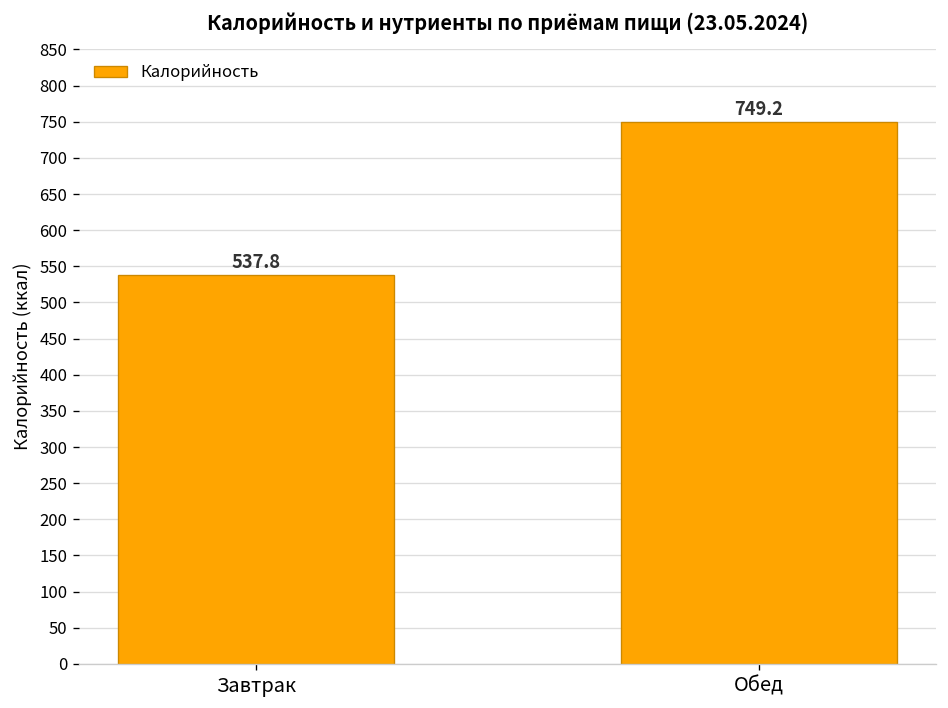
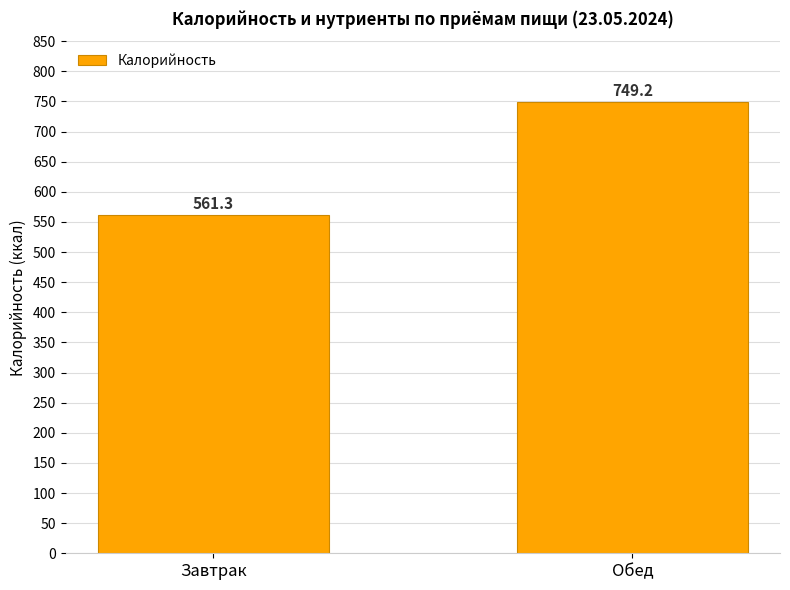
Завтрак: 537.8 -> 561.3
